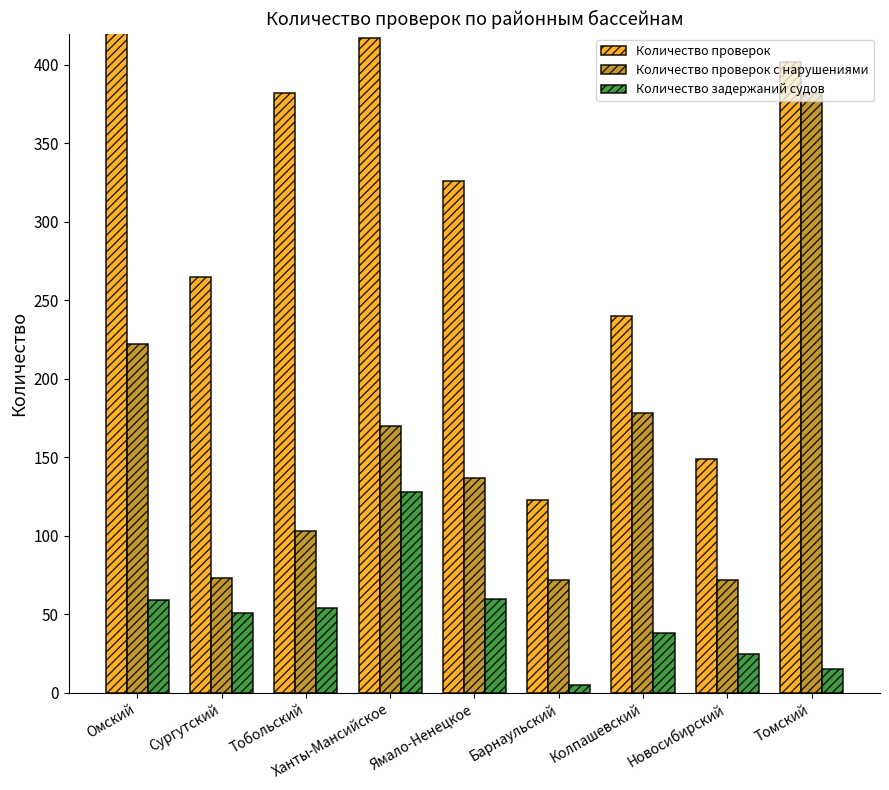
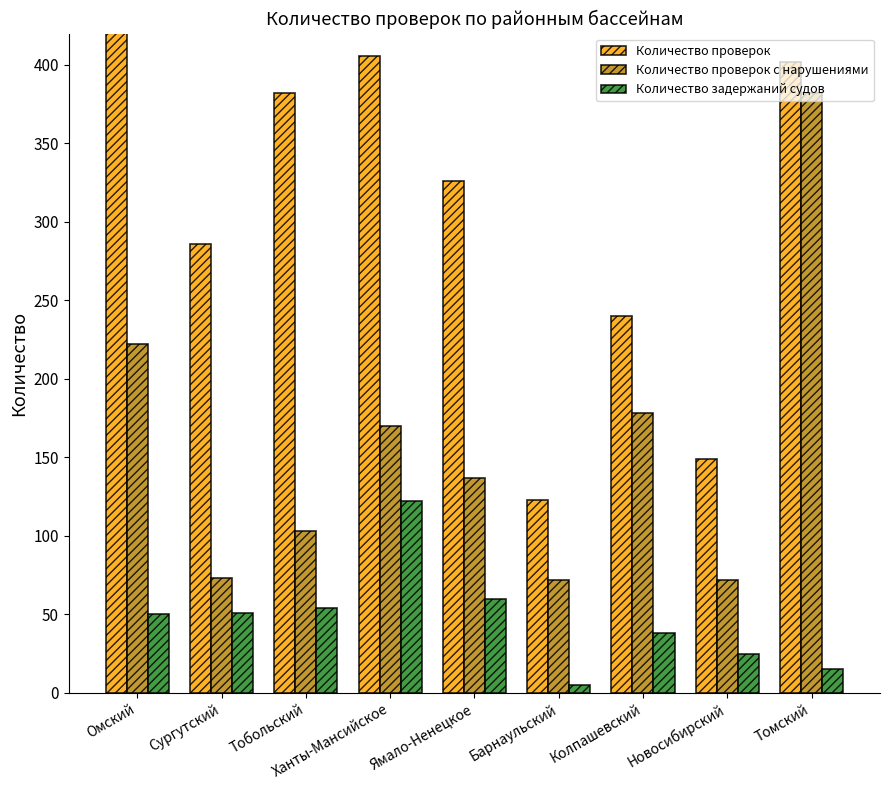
Количество задержаний судов, Омский: 59 -> 50
Количество проверок, Сургутский: 265 -> 286
Количество проверок, Ханты-Мансийское: 417 -> 406
Количество задержаний судов, Ханты-Мансийское: 128 -> 122
